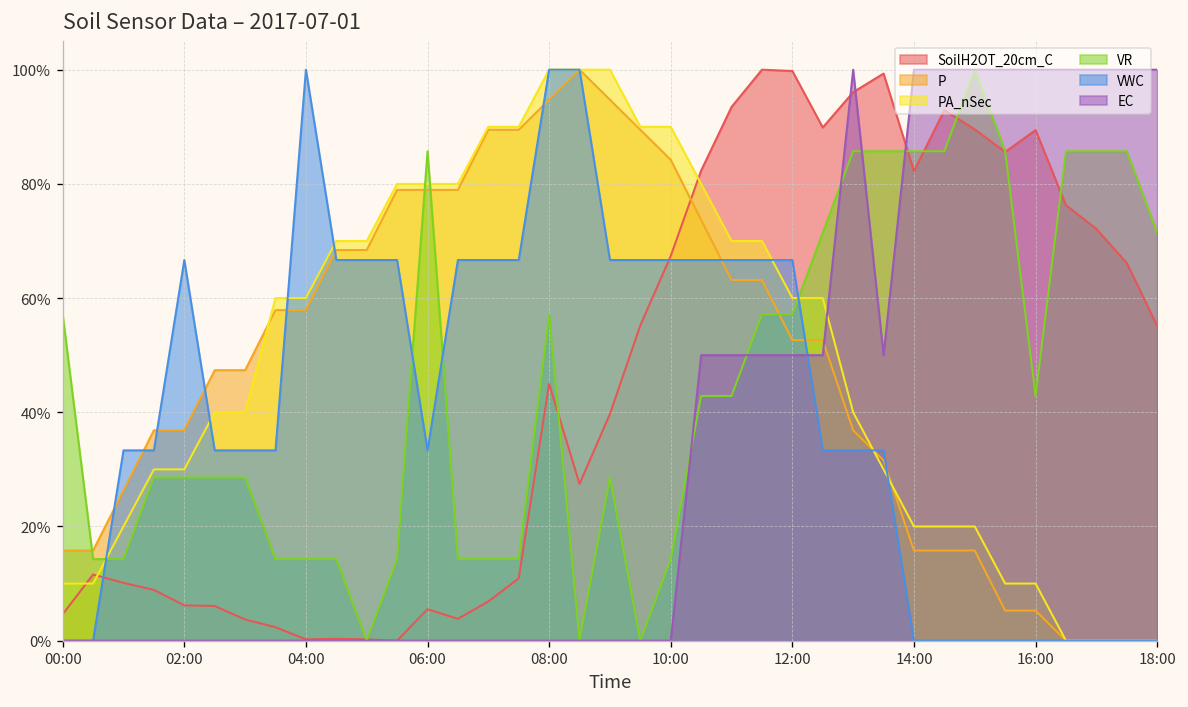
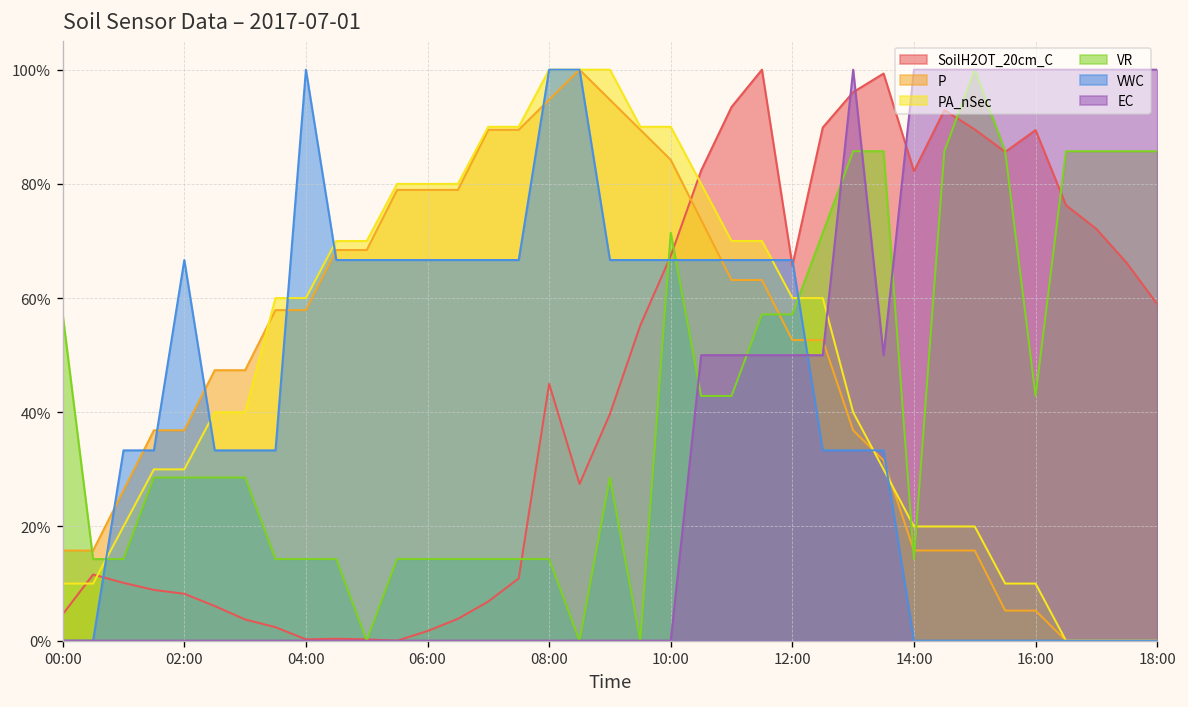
SoilH2OT_20cm_C, 02:00: 6% -> 8%
SoilH2OT_20cm_C, 06:00: 6% -> 2%
VR, 06:00: 86% -> 14%
VWC, 06:00: 33% -> 67%
VR, 08:00: 57% -> 14%
VR, 10:00: 14% -> 71%
SoilH2OT_20cm_C, 12:00: 100% -> 66%
VR, 14:00: 86% -> 14%
SoilH2OT_20cm_C, 18:00: 55% -> 59%
VR, 18:00: 71% -> 86%
